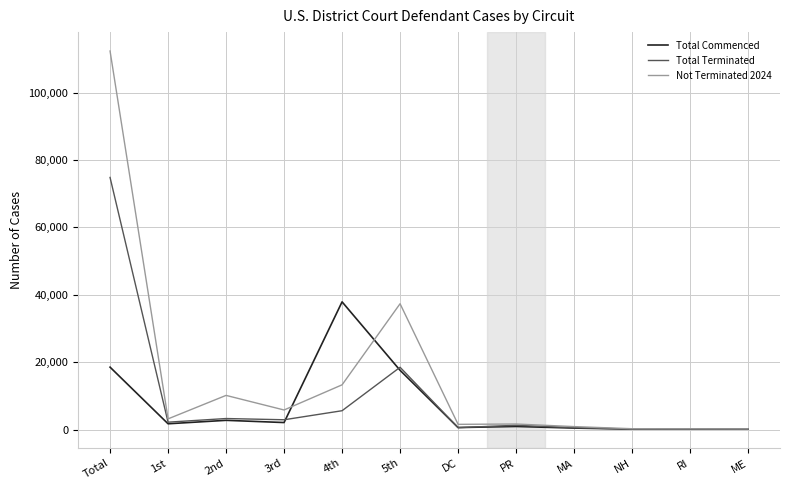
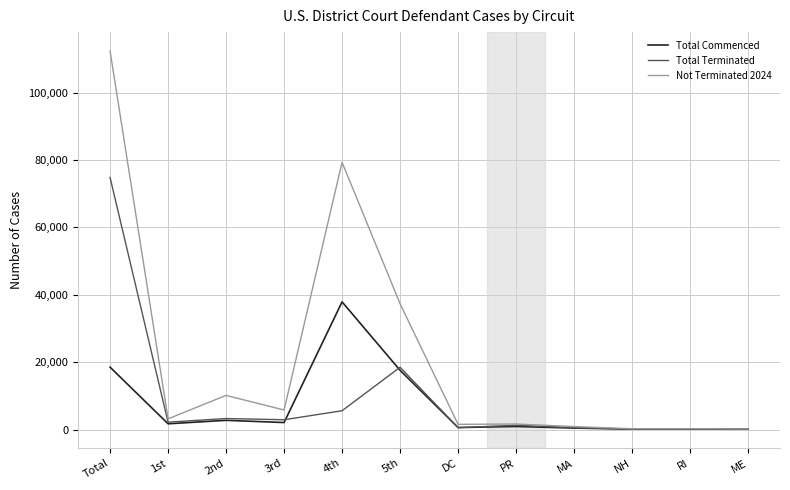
Not Terminated 2024, 4th: 13,000 -> 79,000
